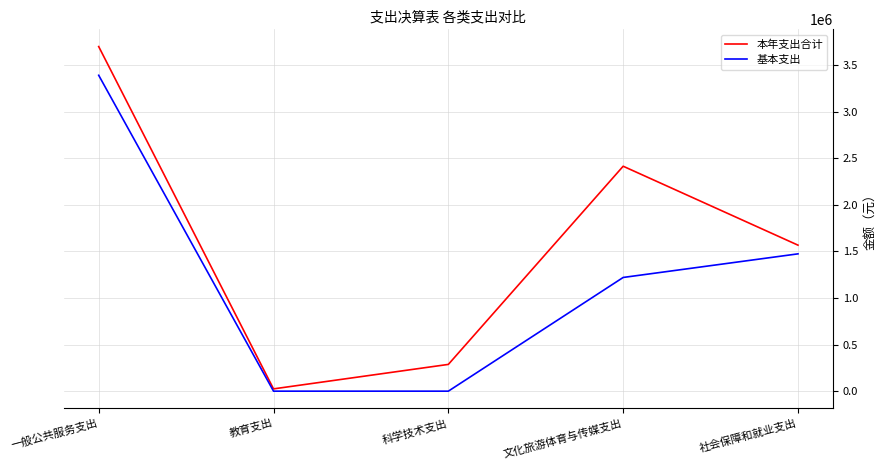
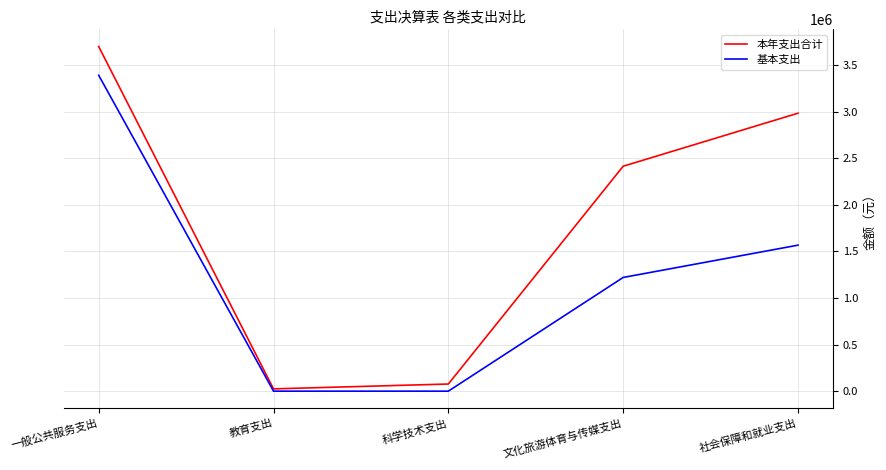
本年支出合计, 科学技术支出: 300000 -> 100000
本年支出合计, 社会保障和就业支出: 1600000 -> 3000000
基本支出, 社会保障和就业支出: 1500000 -> 1600000
